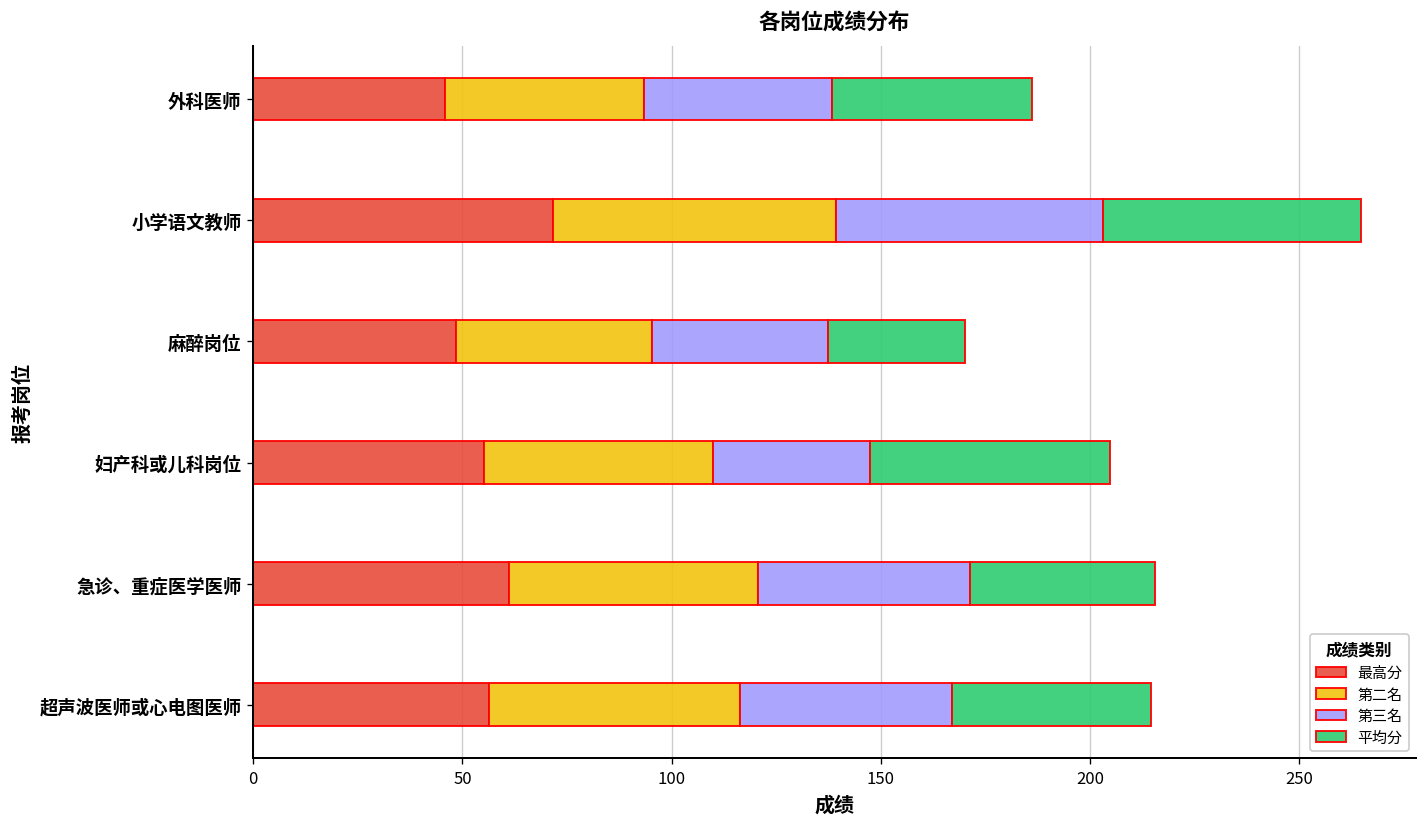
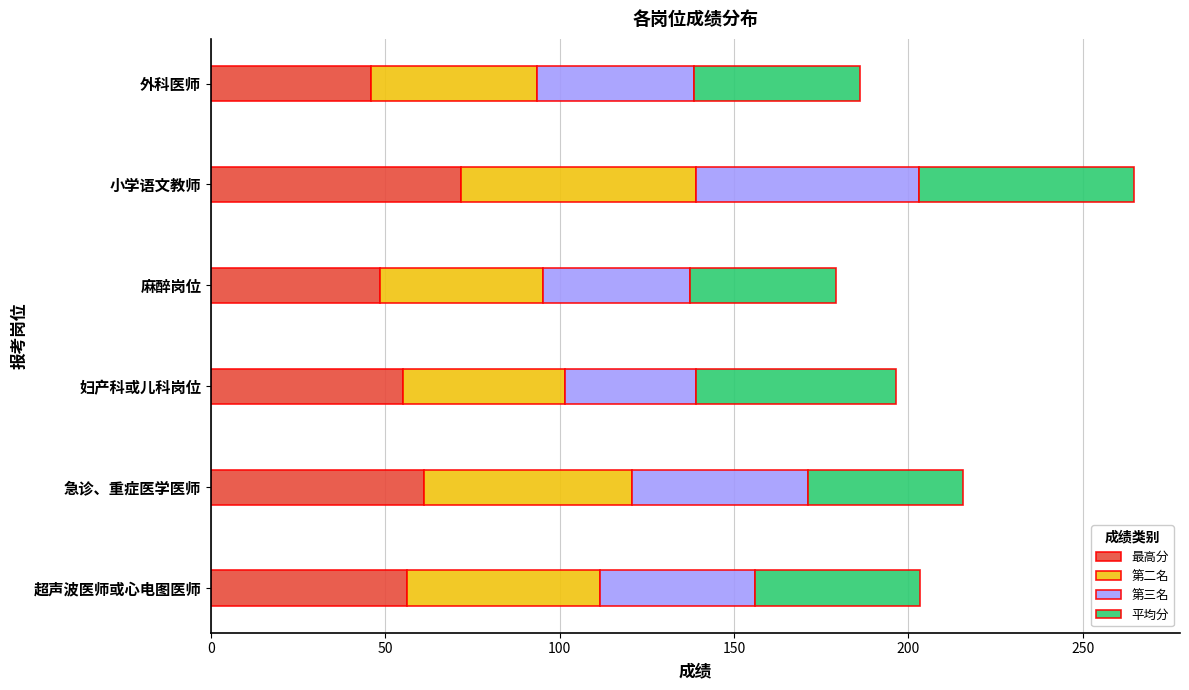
平均分, 麻醉岗位: 33 -> 42
第二名, 妇产科或儿科岗位: 55 -> 46
第二名, 超声波医师或心电图医师: 60 -> 55
第三名, 超声波医师或心电图医师: 51 -> 45
